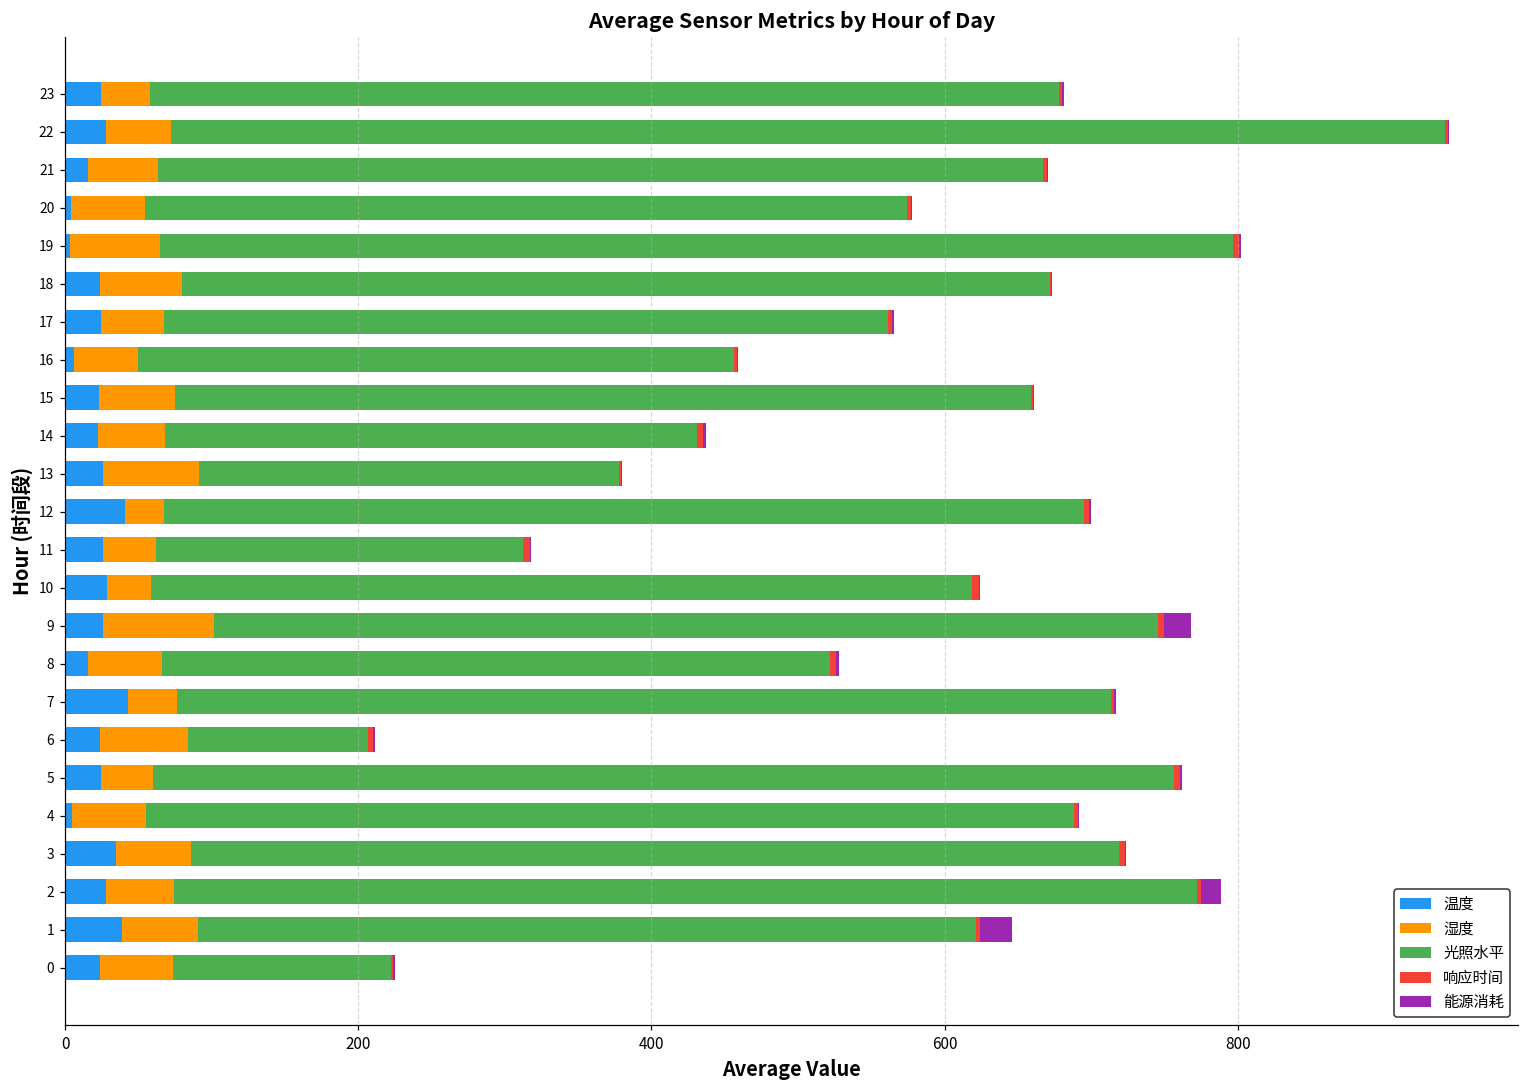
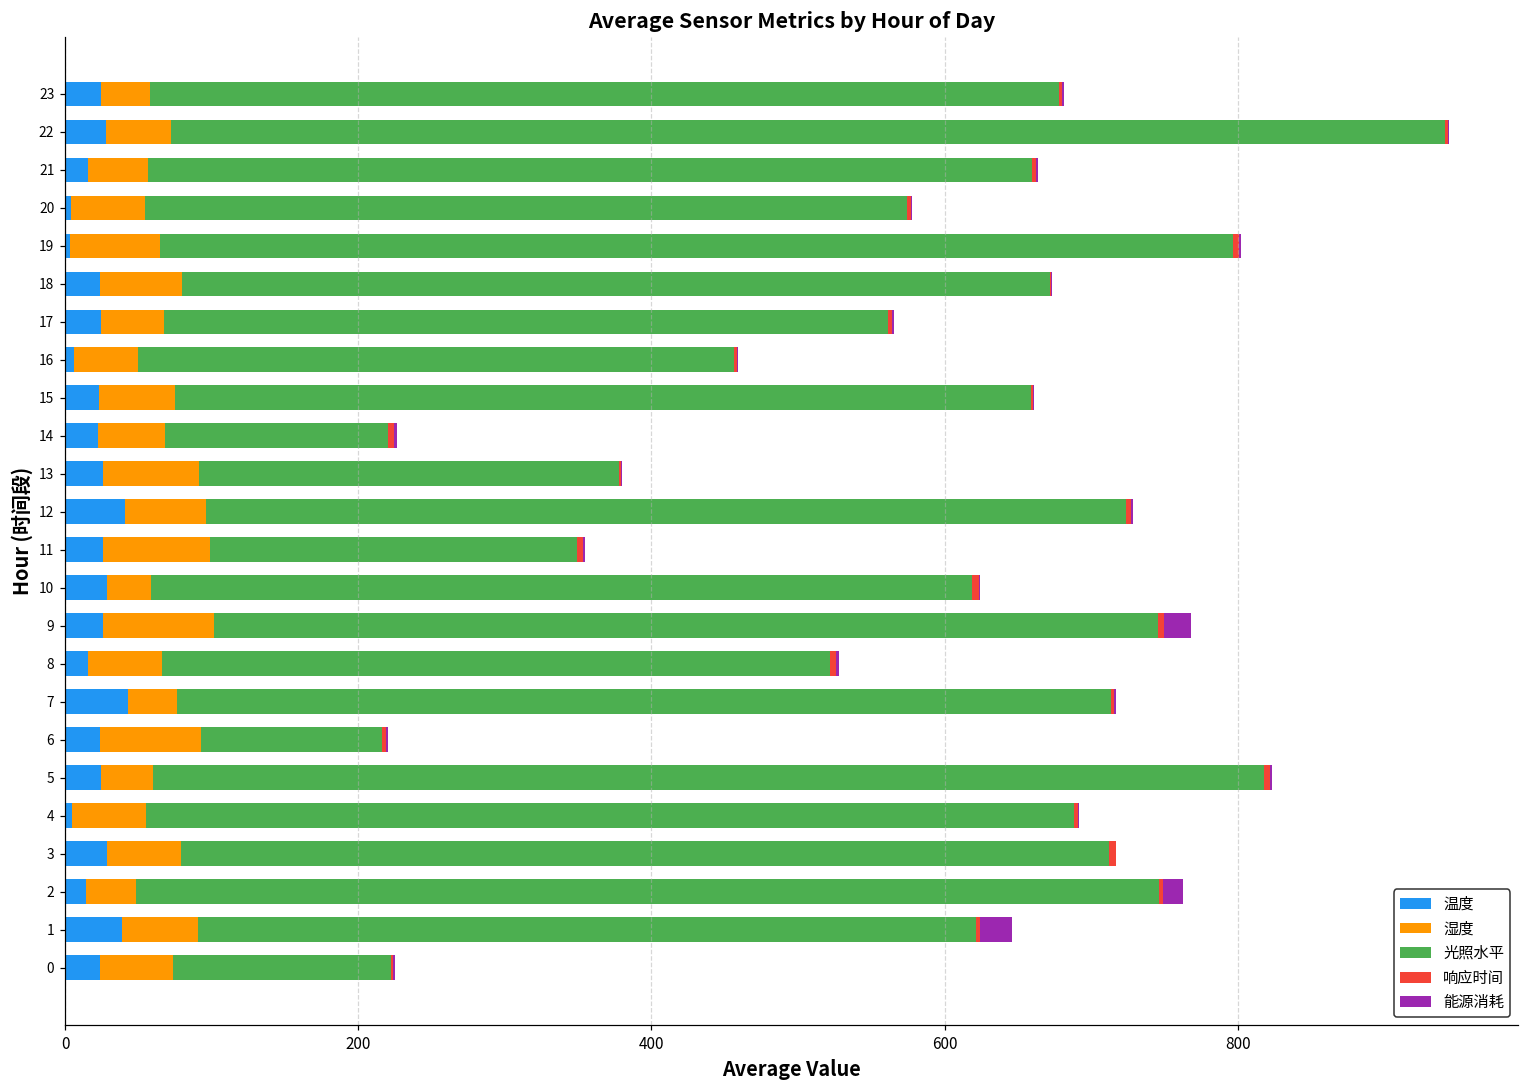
湿度, 21: 48 -> 41
光照水平, 14: 363 -> 152
湿度, 12: 27 -> 56
湿度, 11: 36 -> 73
湿度, 6: 59 -> 69
光照水平, 5: 696 -> 758
温度, 3: 35 -> 28
温度, 2: 28 -> 14
湿度, 2: 46 -> 34
